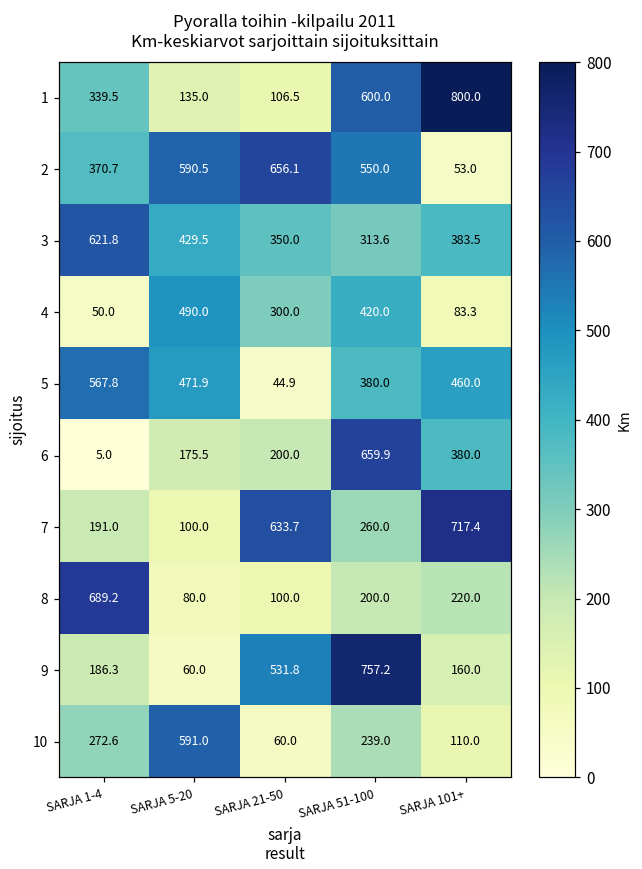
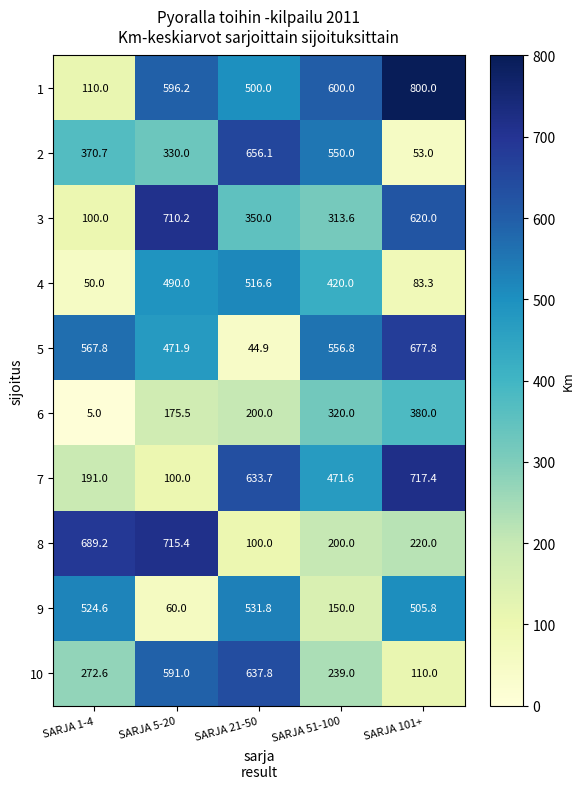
1, SARJA 1-4: 339.5 -> 110.0
1, SARJA 5-20: 135.0 -> 596.2
1, SARJA 21-50: 106.5 -> 500.0
2, SARJA 5-20: 590.5 -> 330.0
3, SARJA 1-4: 621.8 -> 100.0
3, SARJA 5-20: 429.5 -> 710.2
3, SARJA 101+: 383.5 -> 620.0
4, SARJA 21-50: 300.0 -> 516.6
5, SARJA 51-100: 380.0 -> 556.8
5, SARJA 101+: 460.0 -> 677.8
6, SARJA 51-100: 659.9 -> 320.0
7, SARJA 51-100: 260.0 -> 471.6
8, SARJA 5-20: 80.0 -> 715.4
9, SARJA 1-4: 186.3 -> 524.6
9, SARJA 51-100: 757.2 -> 150.0
9, SARJA 101+: 160.0 -> 505.8
10, SARJA 21-50: 60.0 -> 637.8
